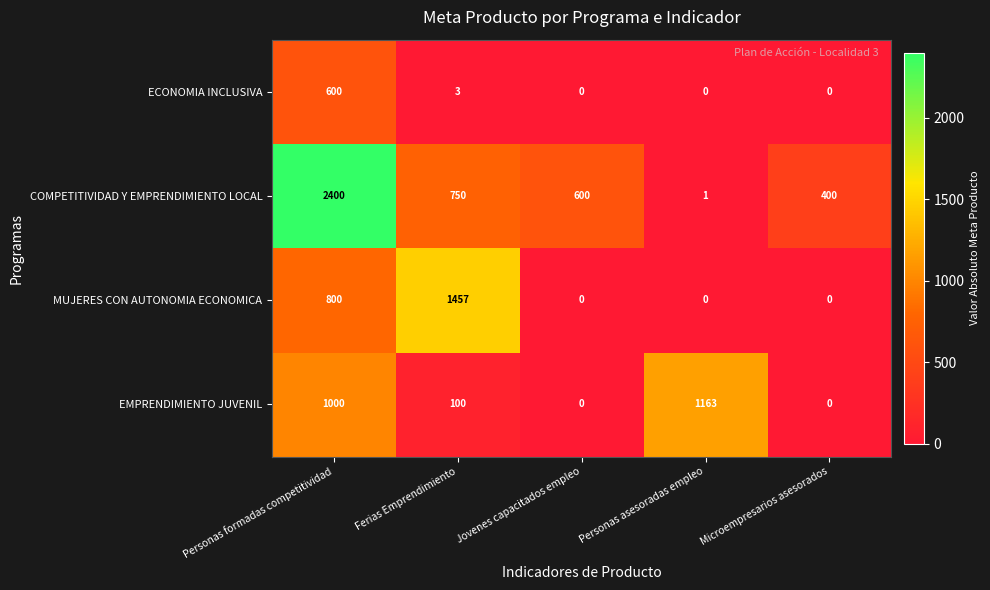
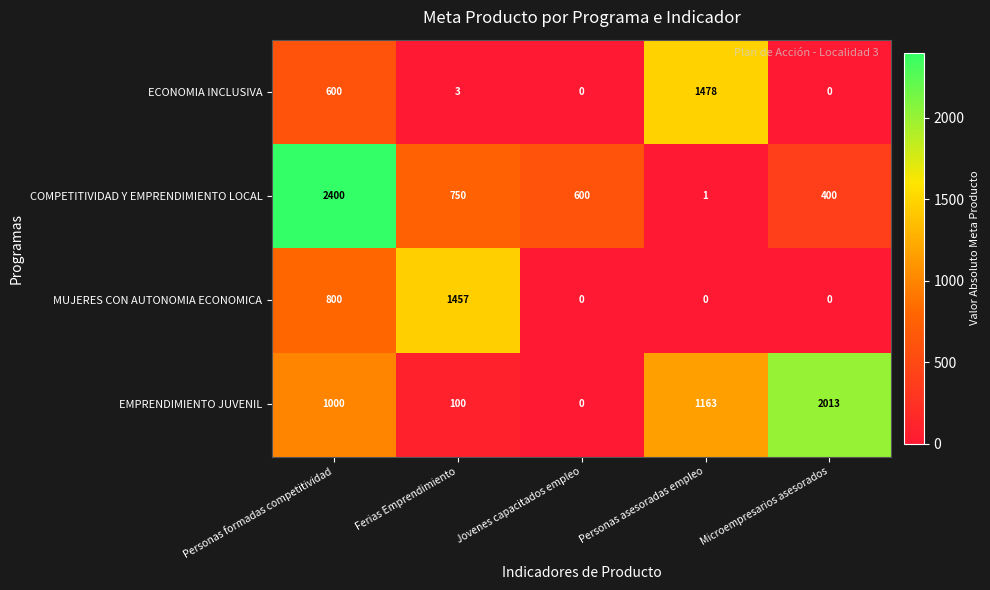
ECONOMIA INCLUSIVA, Personas asesoradas empleo: 0 -> 1478
EMPRENDIMIENTO JUVENIL, Microempresarios asesorados: 0 -> 2013
